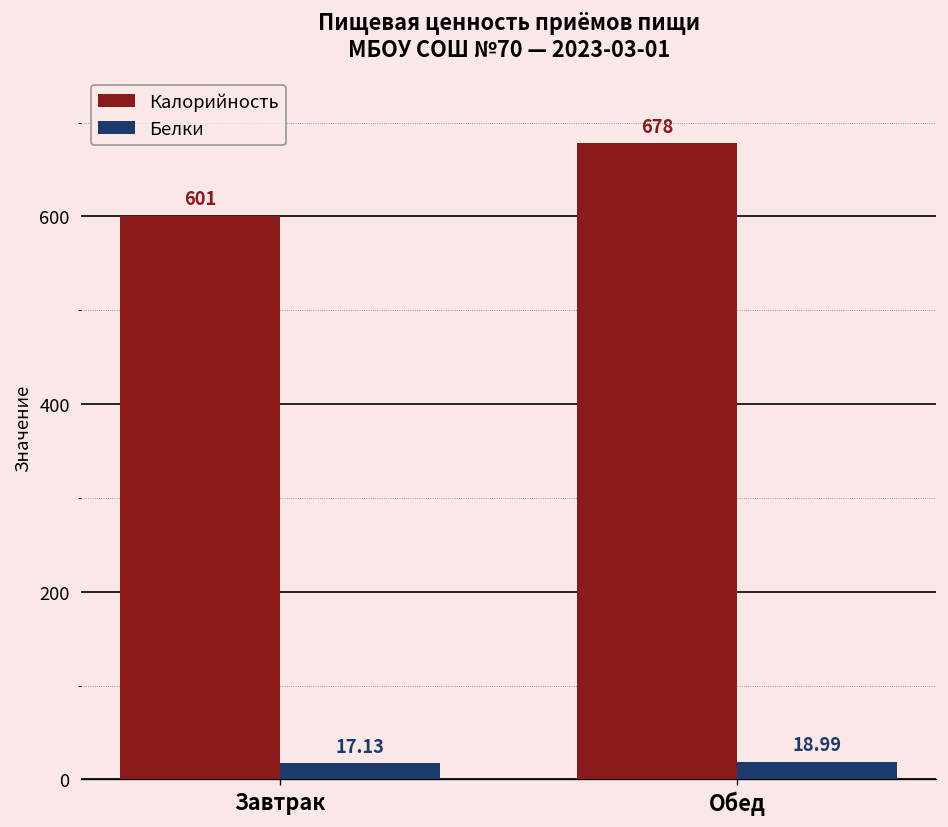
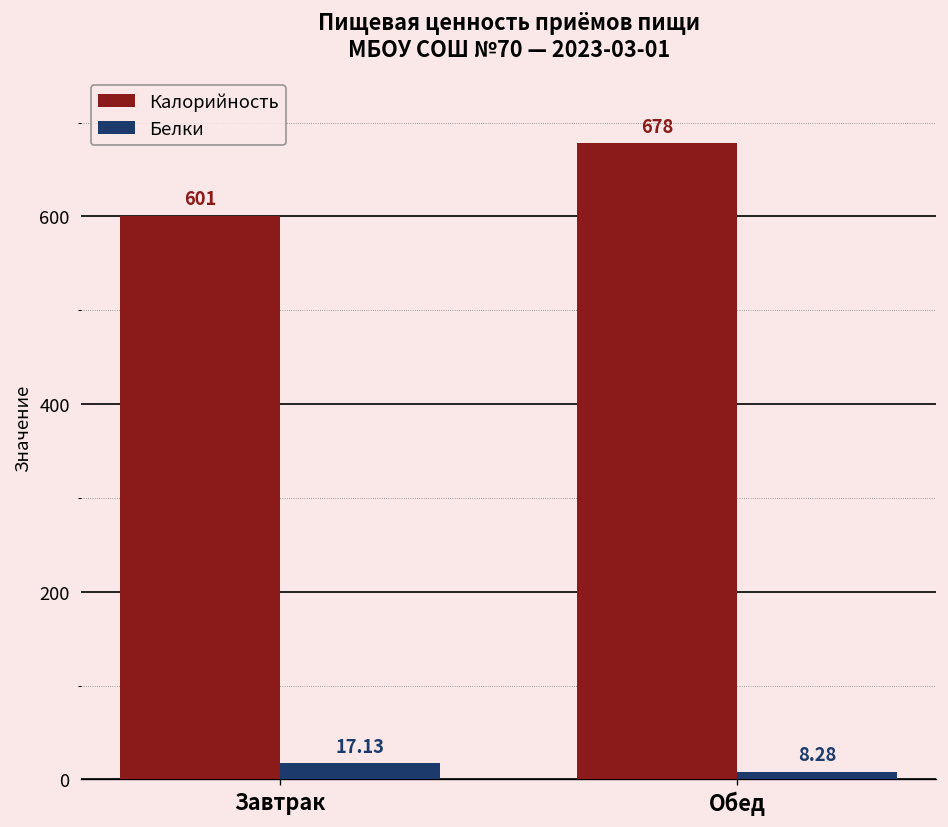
Белки, Обед: 18.99 -> 8.28
